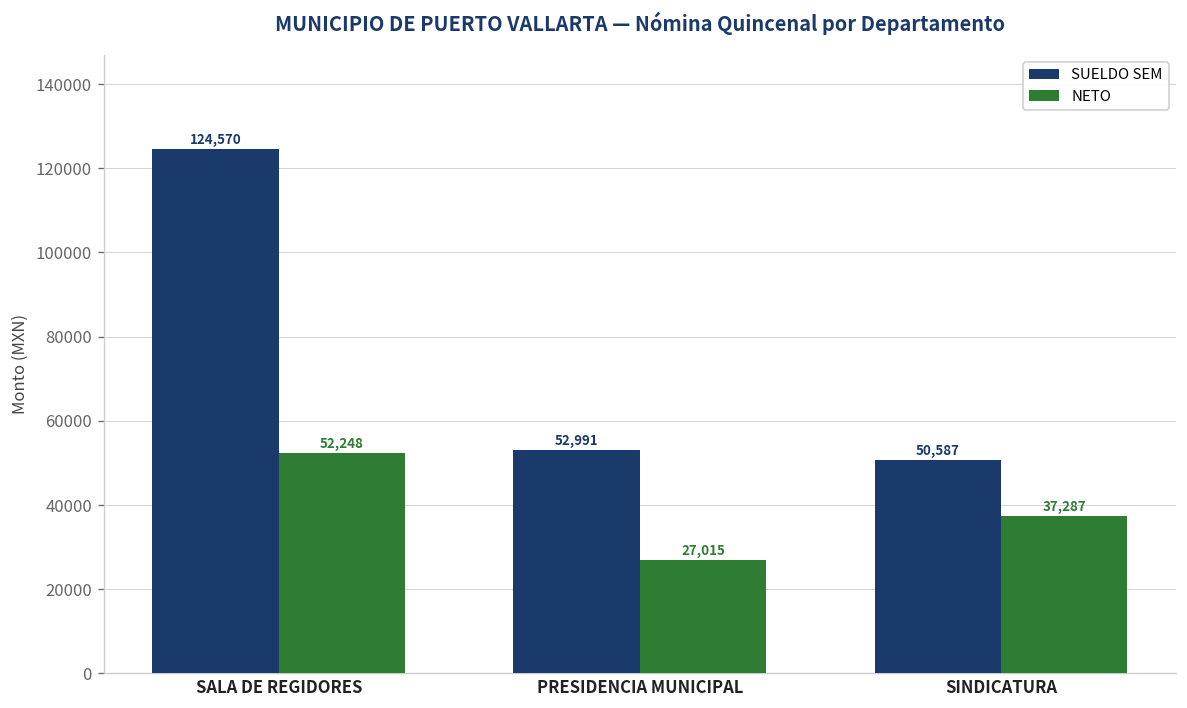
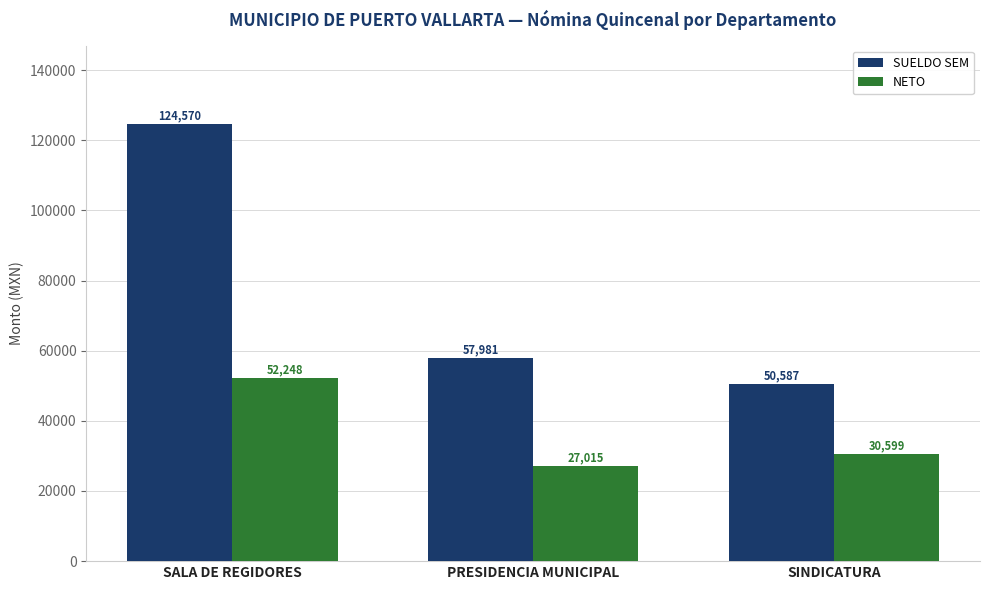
SUELDO SEM, PRESIDENCIA MUNICIPAL: 52,991 -> 57,981
NETO, SINDICATURA: 37,287 -> 30,599
